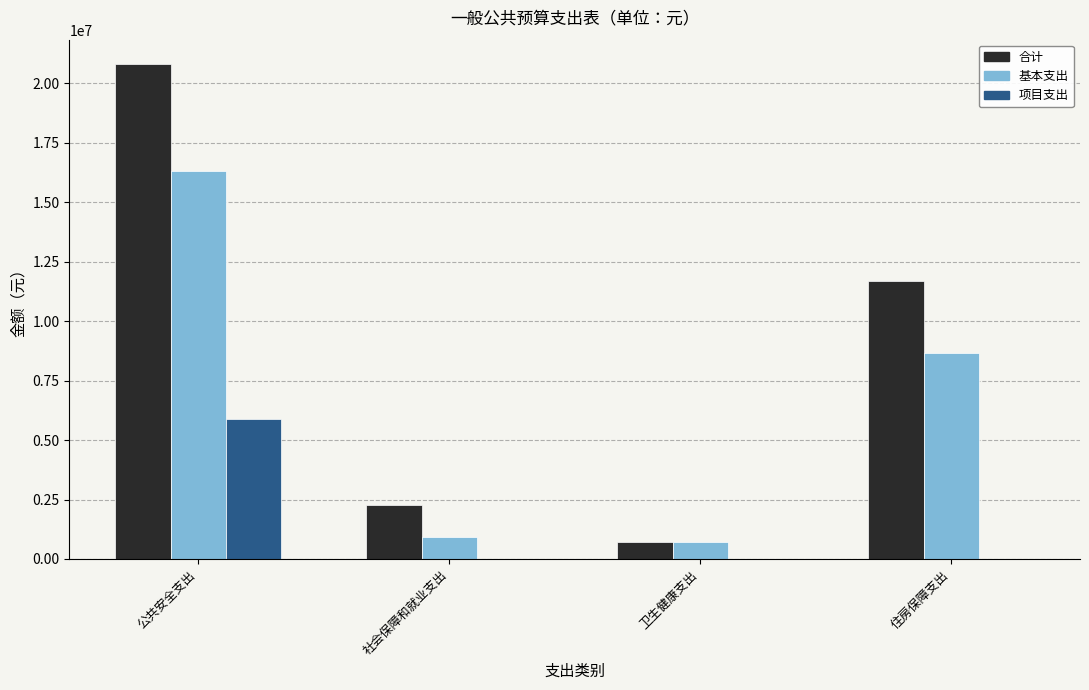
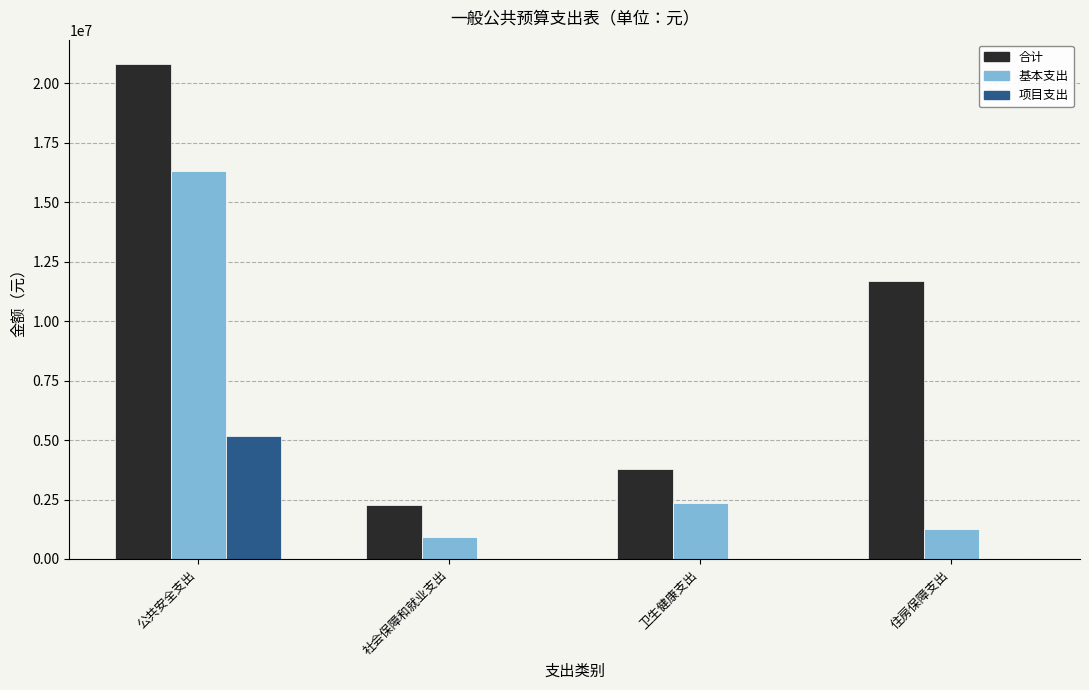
项目支出, 公共安全支出: 5900000 -> 5200000
合计, 卫生健康支出: 700000 -> 3800000
基本支出, 卫生健康支出: 700000 -> 2400000
基本支出, 住房保障支出: 8700000 -> 1300000
